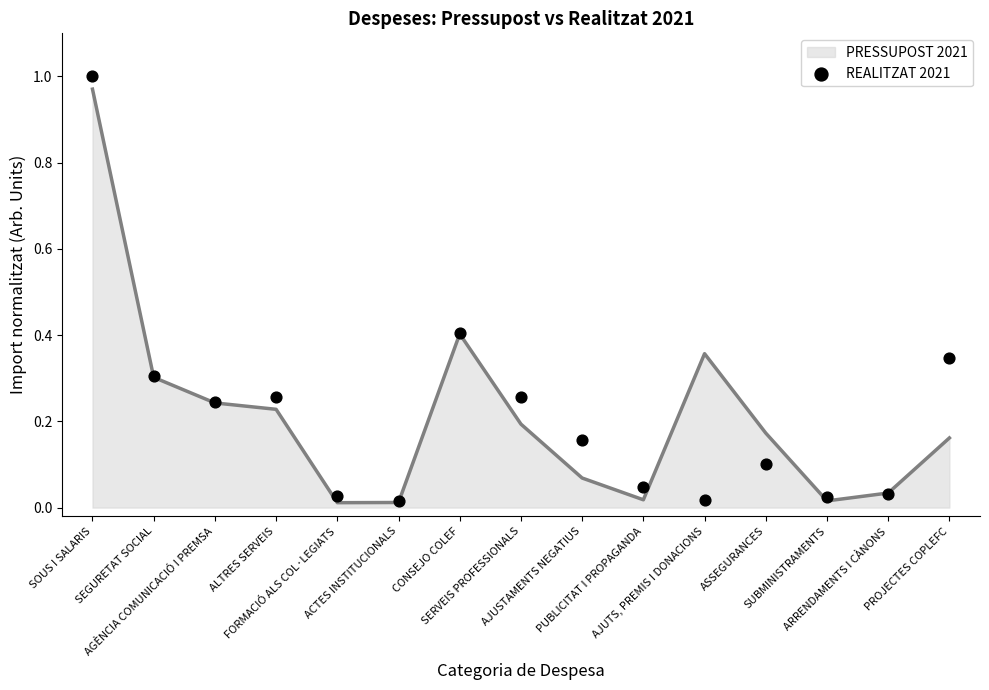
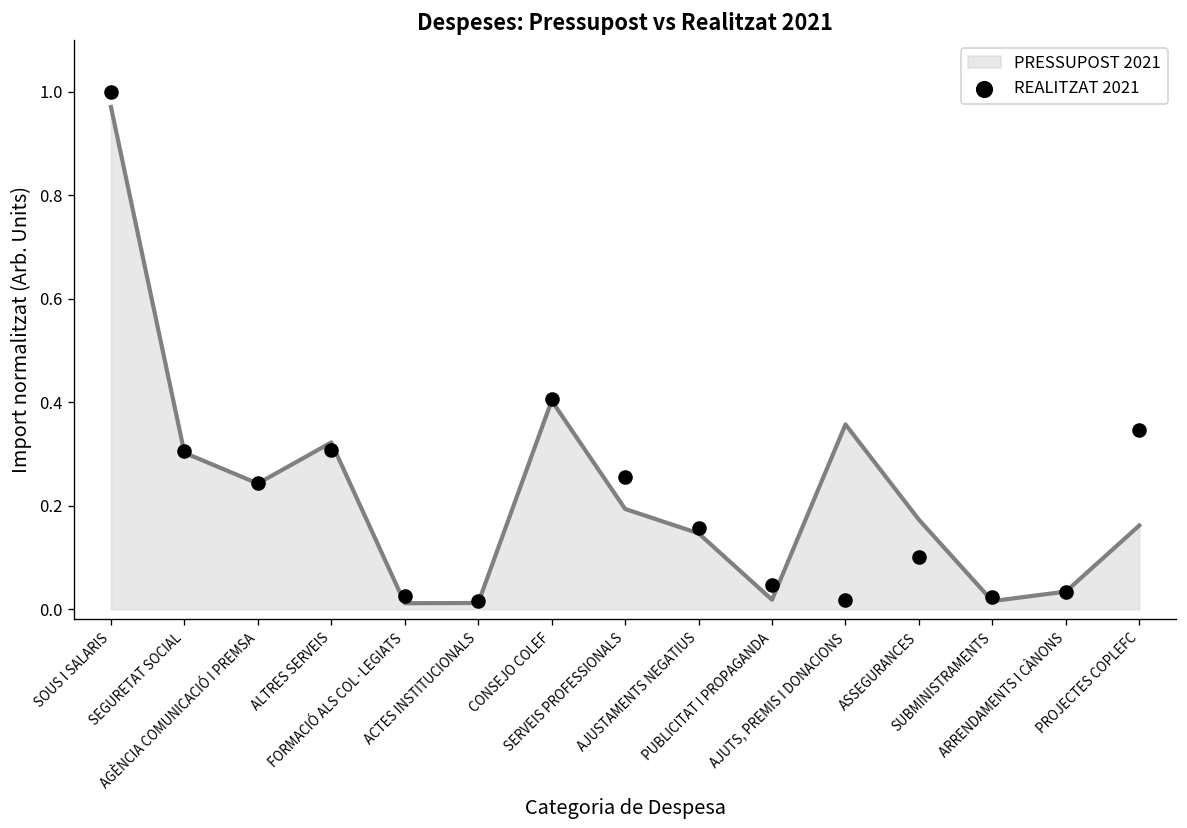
PRESSUPOST 2021, ALTRES SERVEIS: 0.23 -> 0.32
REALITZAT 2021, ALTRES SERVEIS: 0.26 -> 0.31
PRESSUPOST 2021, AJUSTAMENTS NEGATIUS: 0.07 -> 0.15
